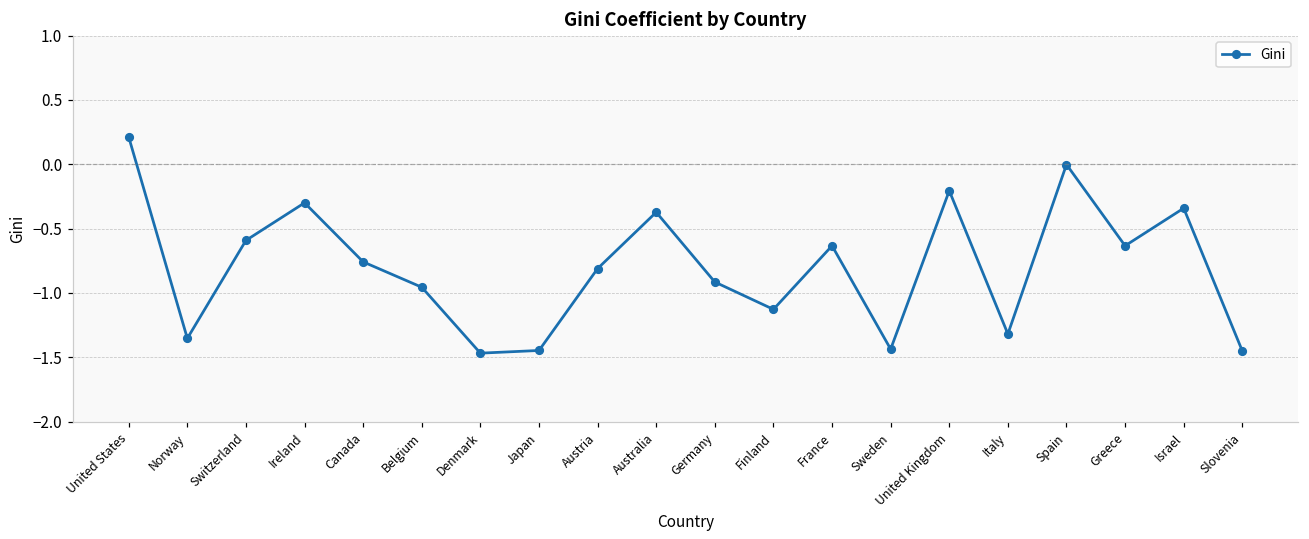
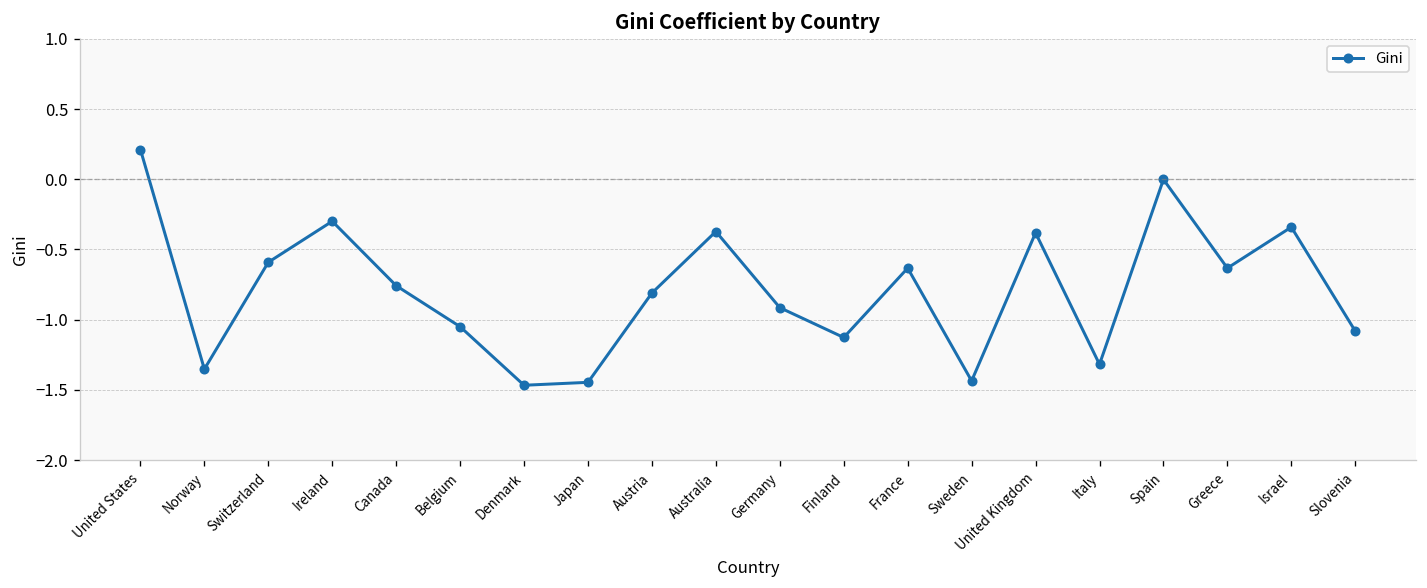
Belgium: -0.96 -> -1.05
United Kingdom: -0.21 -> -0.38
Slovenia: -1.45 -> -1.08
